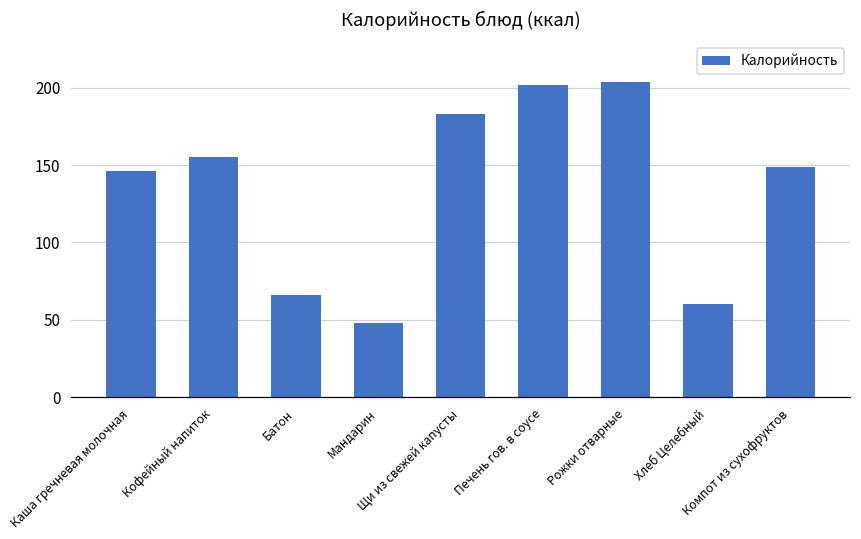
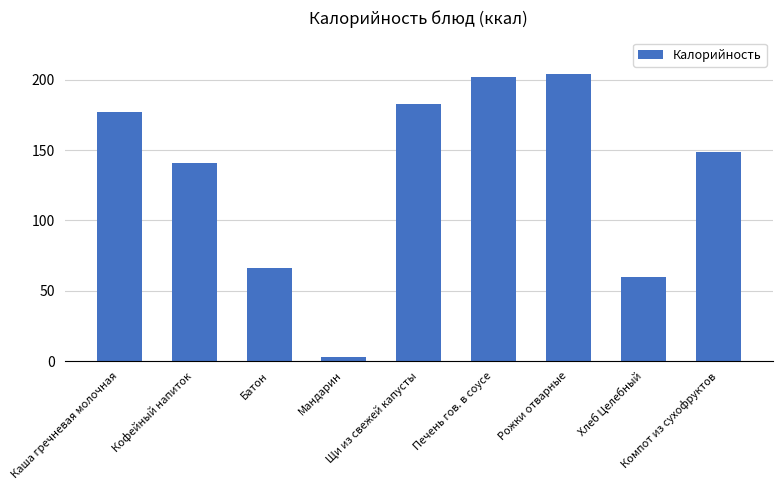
Каша гречневая молочная: 146 -> 177
Кофейный напиток: 155 -> 141
Мандарин: 48 -> 3
